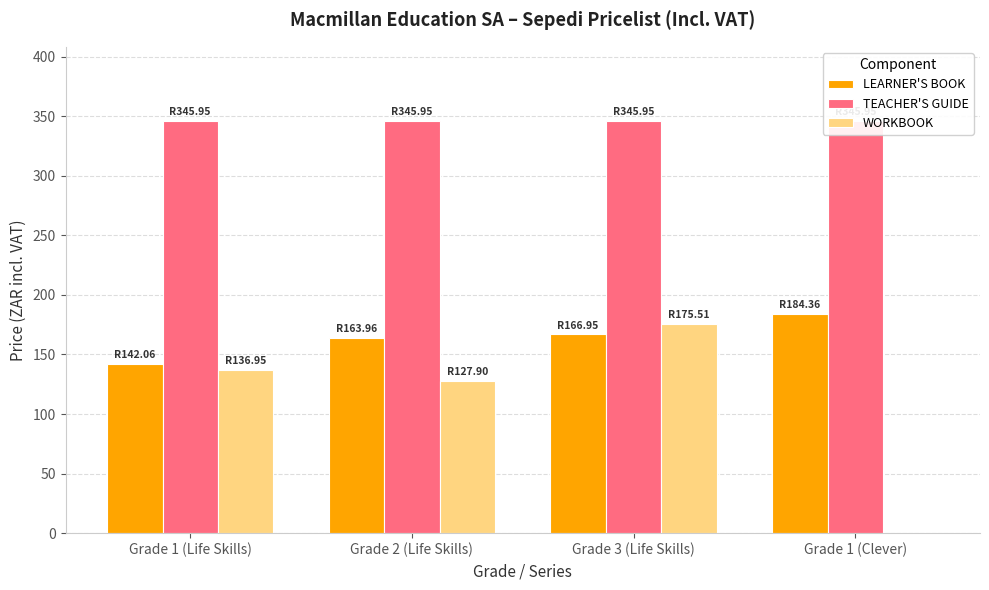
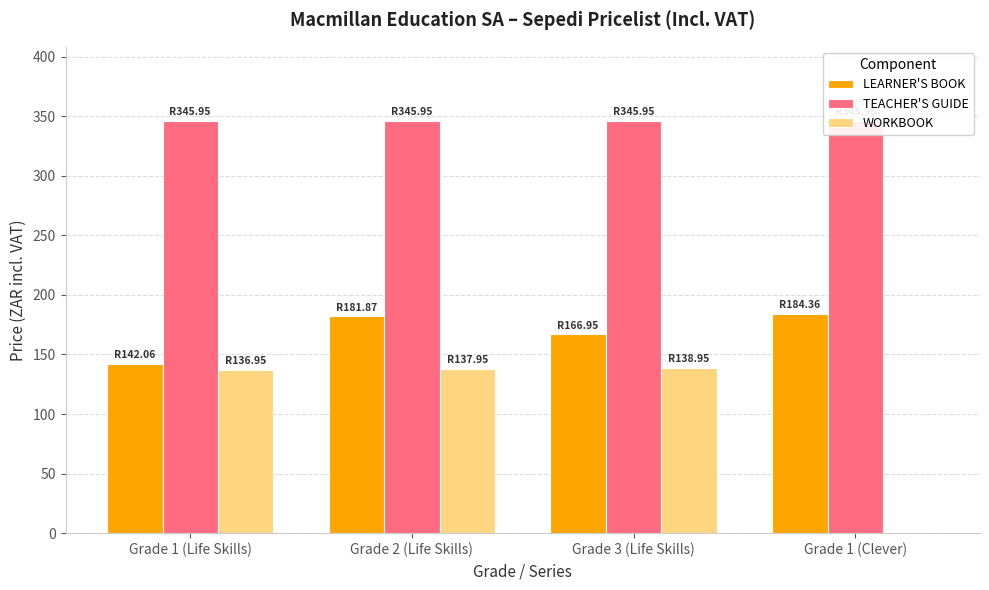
LEARNER'S BOOK, Grade 2 (Life Skills): 163.96 -> 181.87
WORKBOOK, Grade 2 (Life Skills): 127.90 -> 137.95
WORKBOOK, Grade 3 (Life Skills): 175.51 -> 138.95
